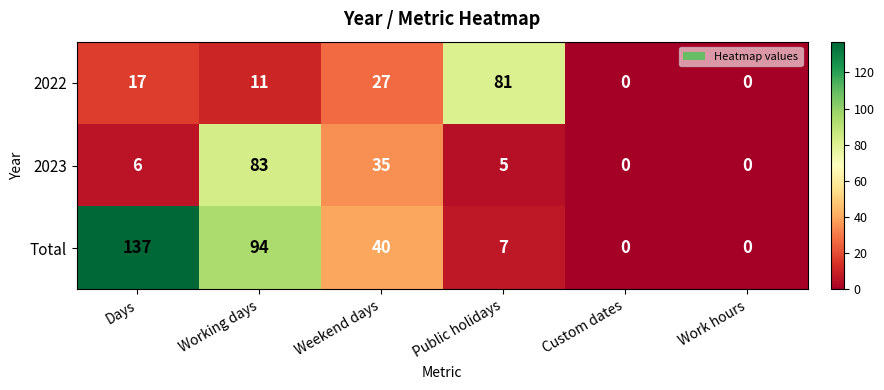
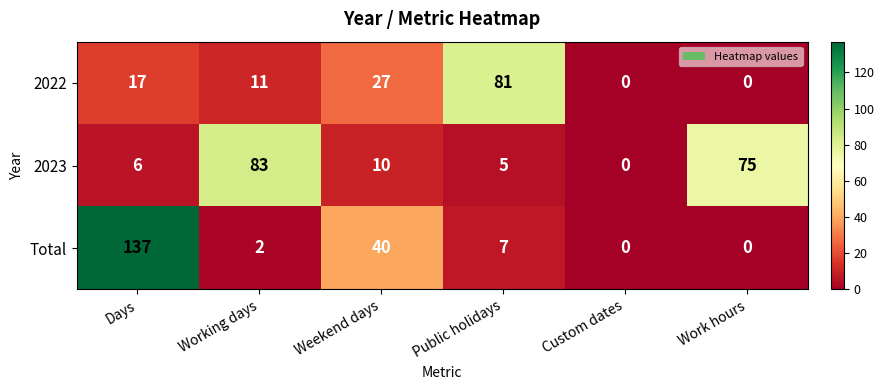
2023, Weekend days: 35 -> 10
2023, Work hours: 0 -> 75
Total, Working days: 94 -> 2
